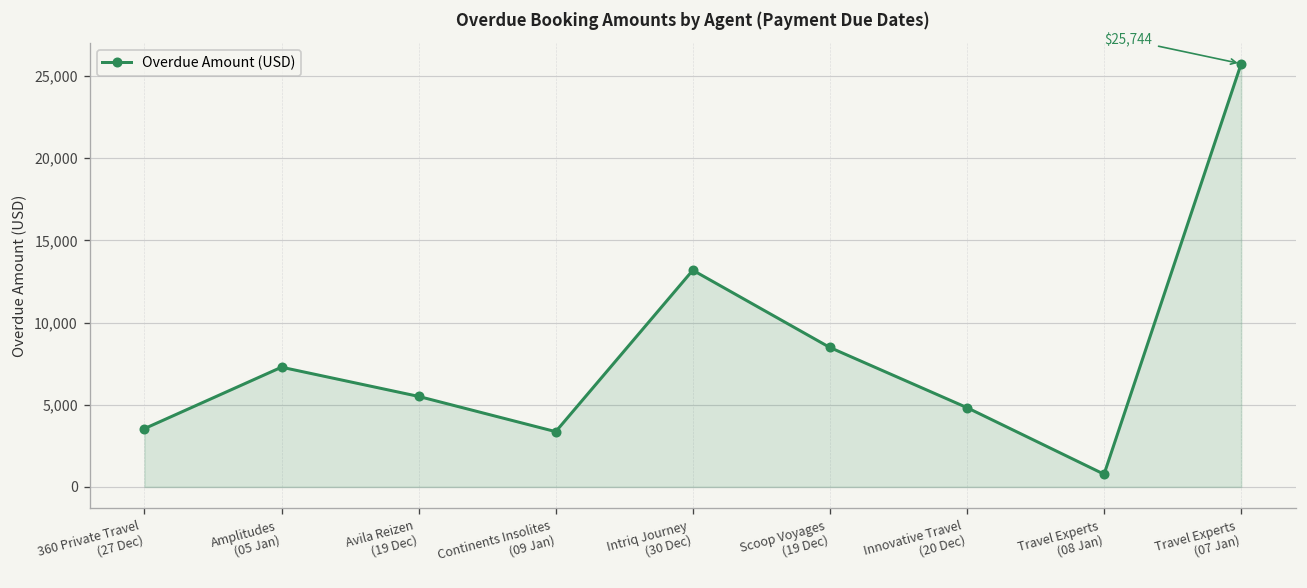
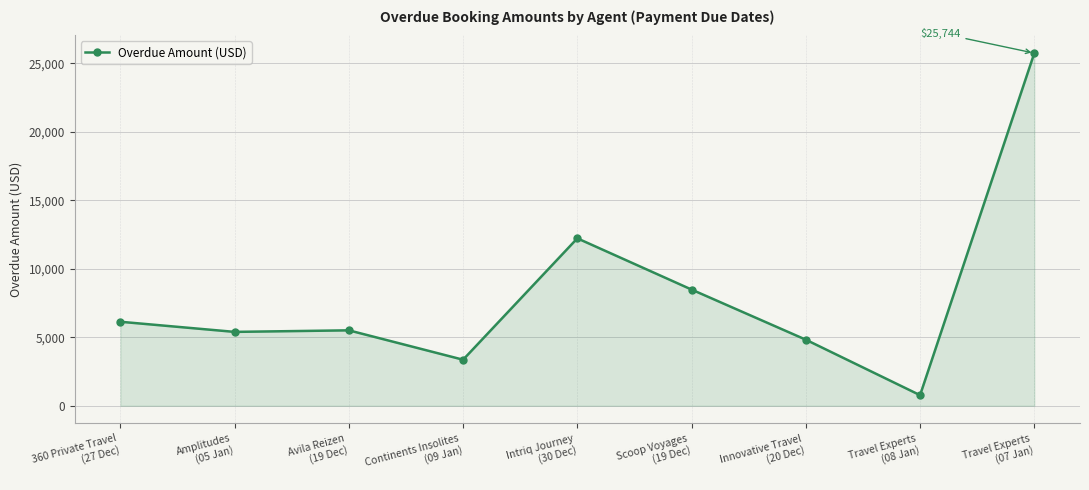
360 Private Travel (27 Dec): 3,500 -> 6,100
Amplitudes (05 Jan): 7,300 -> 5,400
Intriq Journey (30 Dec): 13,200 -> 12,200
